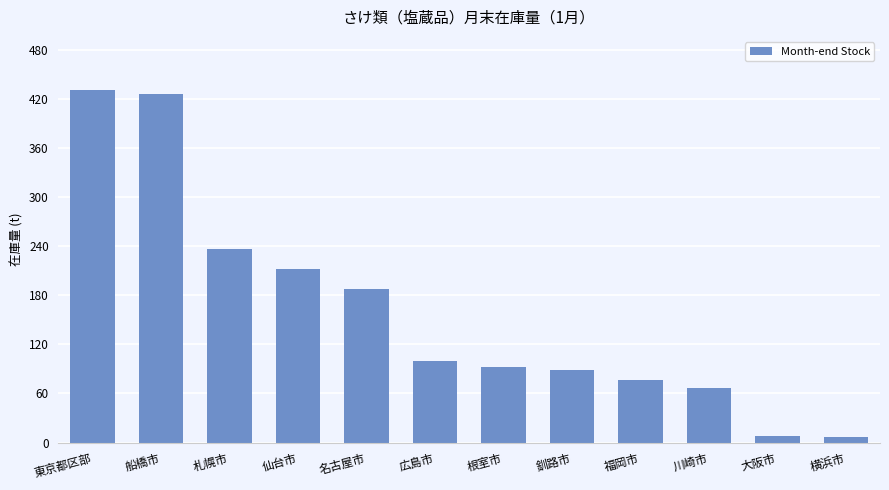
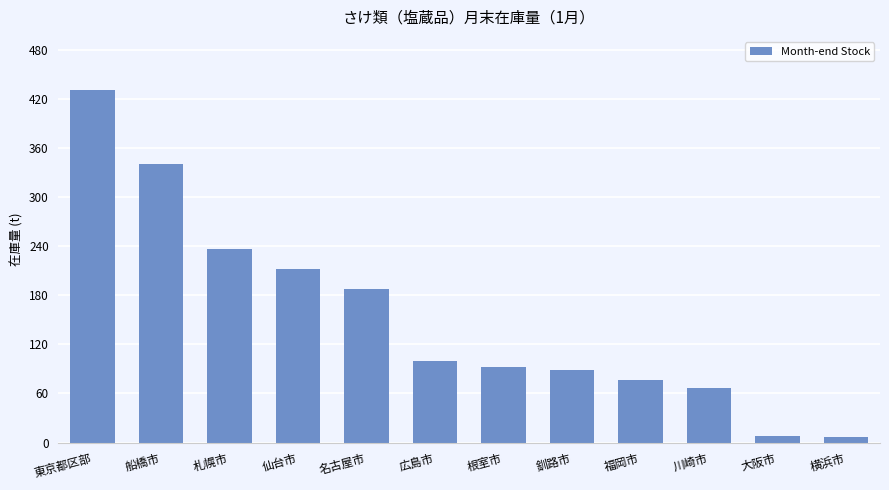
船橋市: 430 -> 340
